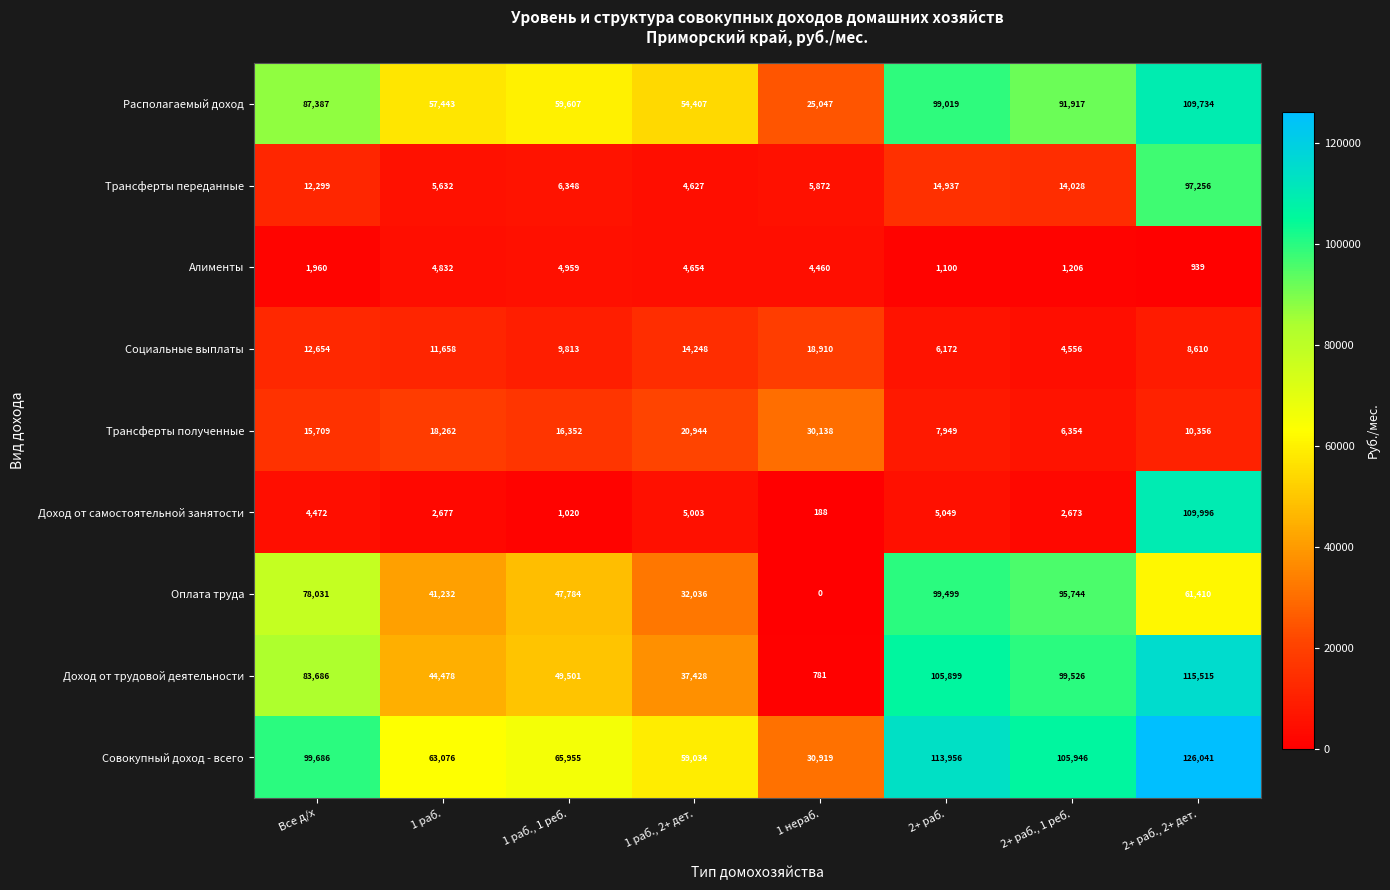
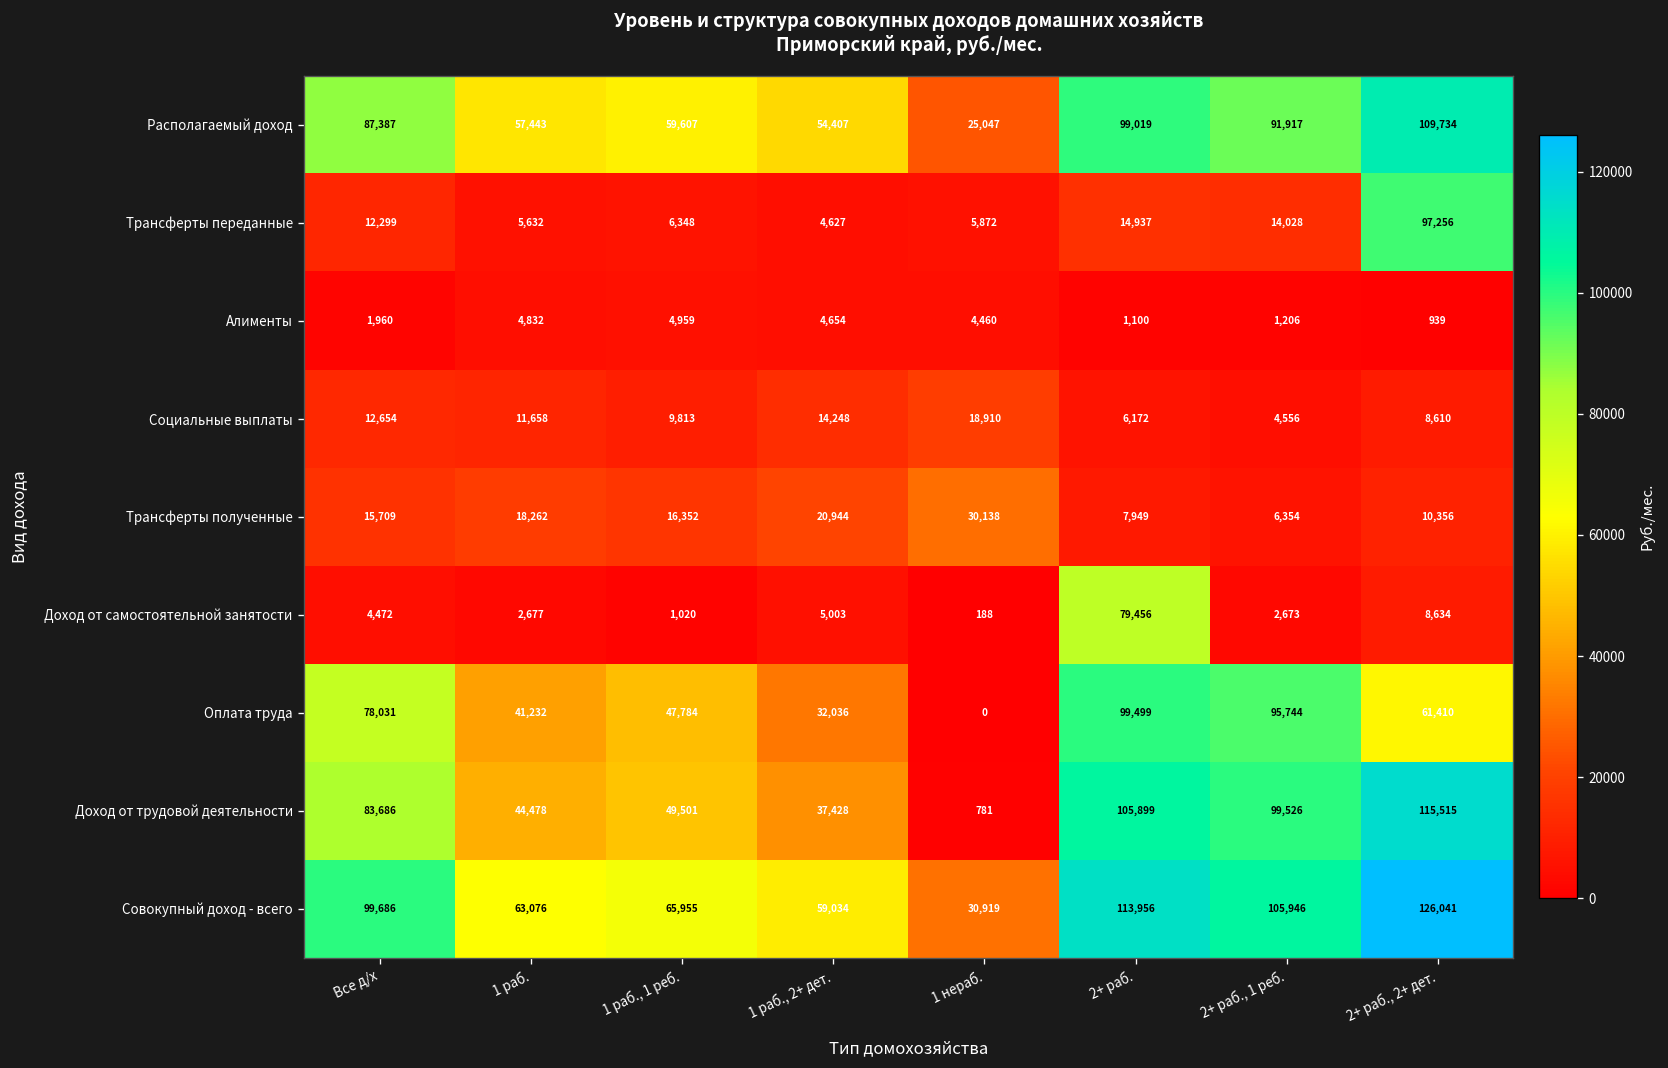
Доход от самостоятельной занятости, 2+ раб.: 5,049 -> 79,456
Доход от самостоятельной занятости, 2+ раб., 2+ дет.: 109,996 -> 8,634
